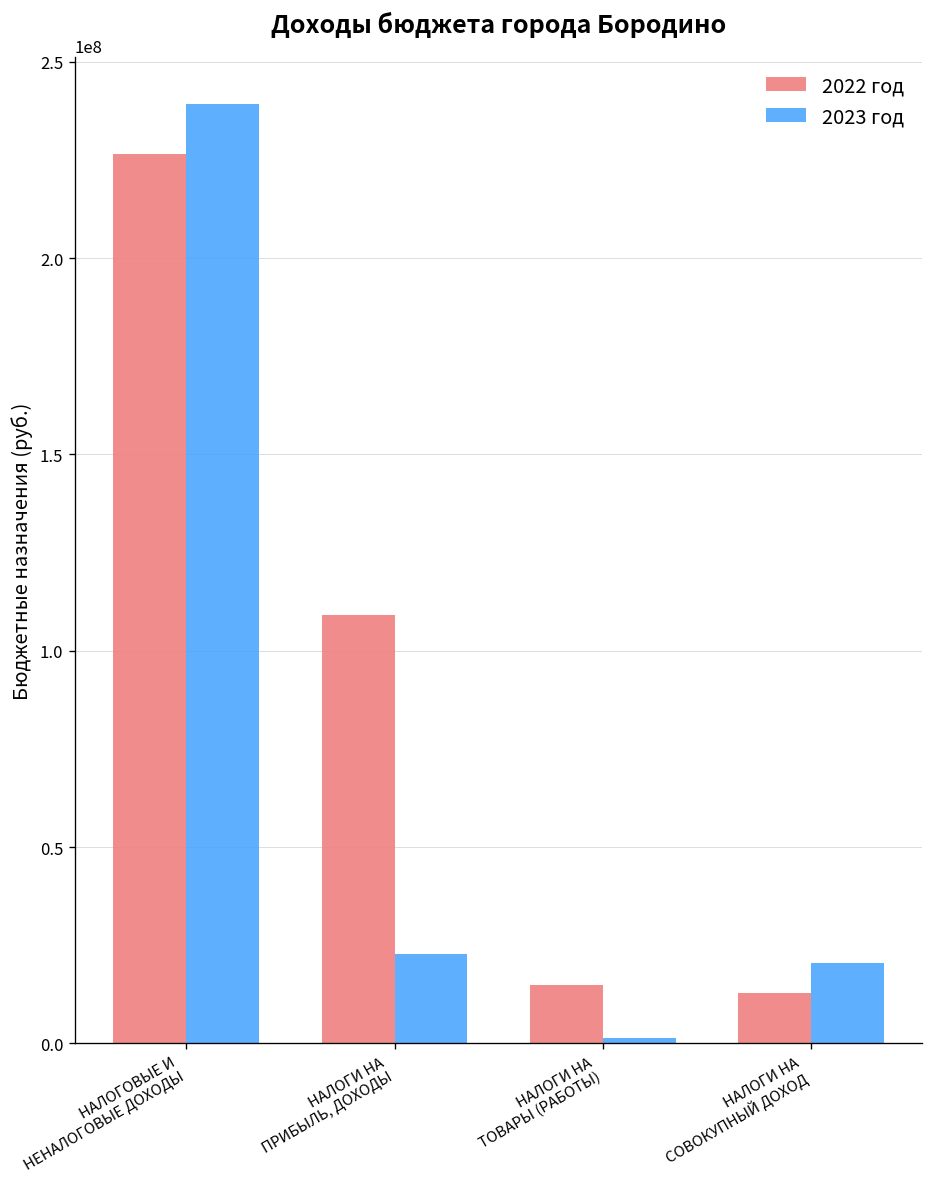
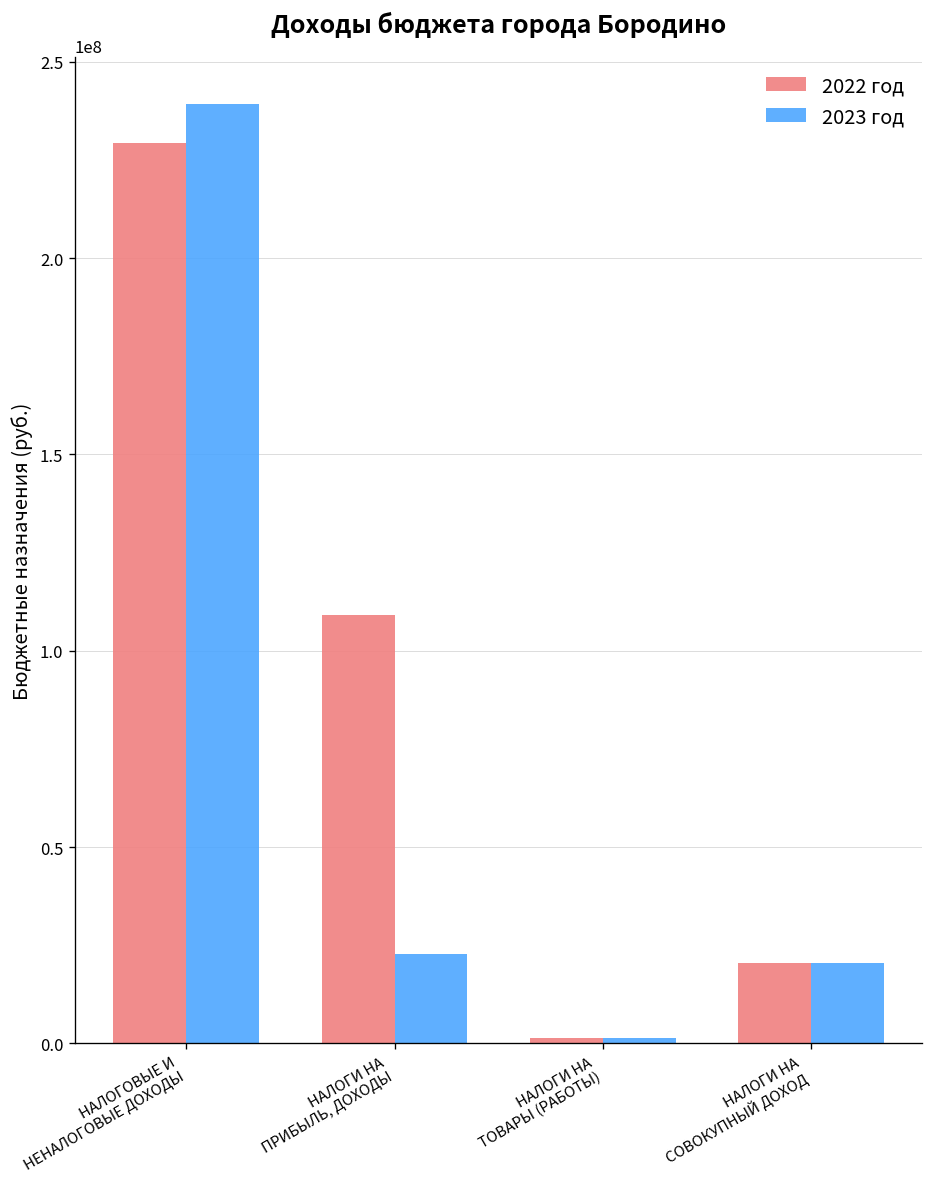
2022 год, НАЛОГОВЫЕ И НЕНАЛОГОВЫЕ ДОХОДЫ: 227000000 -> 229000000
2022 год, НАЛОГИ НА ТОВАРЫ (РАБОТЫ): 15000000 -> 1000000
2022 год, НАЛОГИ НА СОВОКУПНЫЙ ДОХОД: 13000000 -> 21000000
